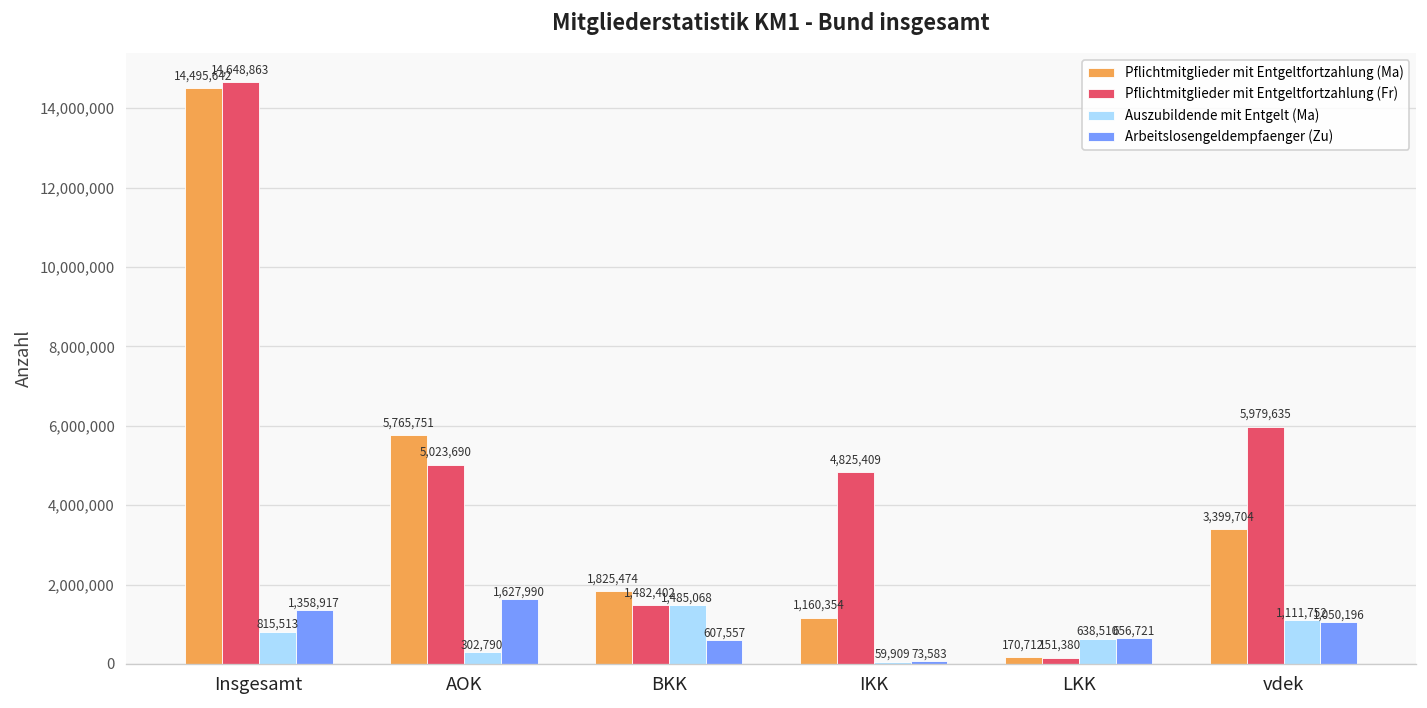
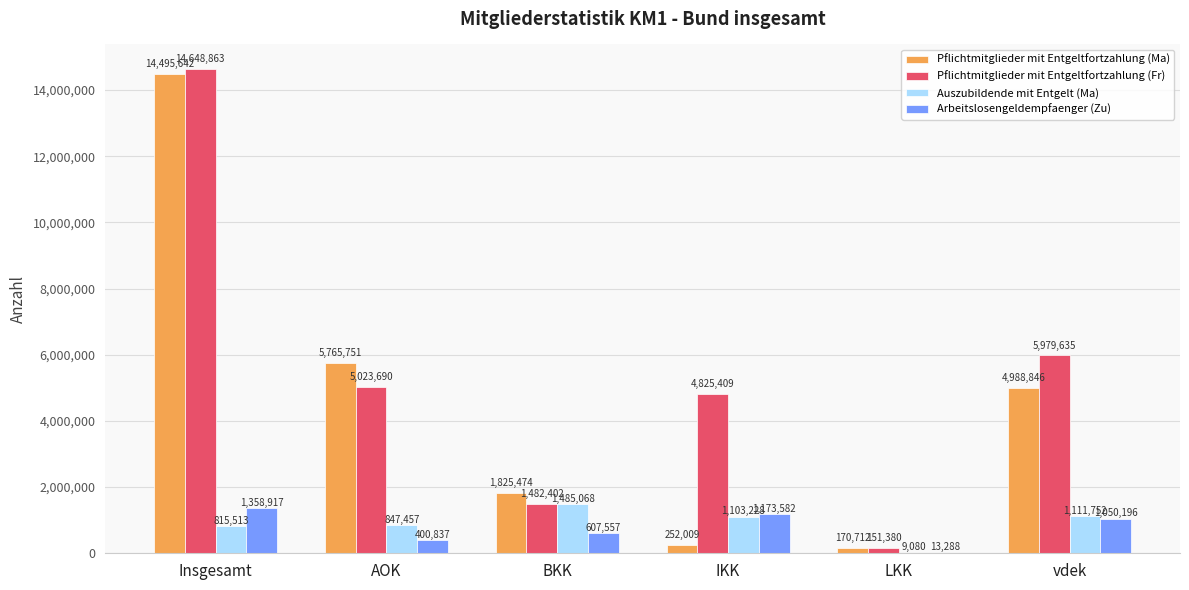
Auszubildende mit Entgelt (Ma), AOK: 302,790 -> 847,457
Arbeitslosengeldempfaenger (Zu), AOK: 1,627,990 -> 400,837
Pflichtmitglieder mit Entgeltfortzahlung (Ma), IKK: 1,160,354 -> 252,009
Auszubildende mit Entgelt (Ma), IKK: 59,909 -> 1,103,228
Arbeitslosengeldempfaenger (Zu), IKK: 73,583 -> 1,173,582
Auszubildende mit Entgelt (Ma), LKK: 638,510 -> 9,080
Arbeitslosengeldempfaenger (Zu), LKK: 656,721 -> 13,288
Pflichtmitglieder mit Entgeltfortzahlung (Ma), vdek: 3,399,704 -> 4,988,846
